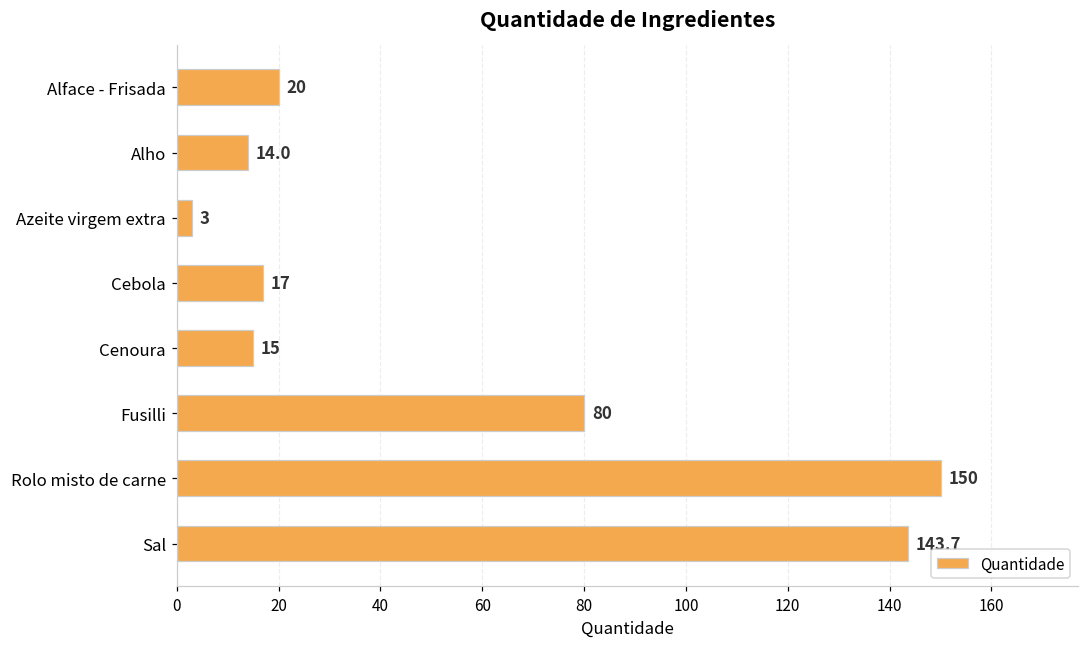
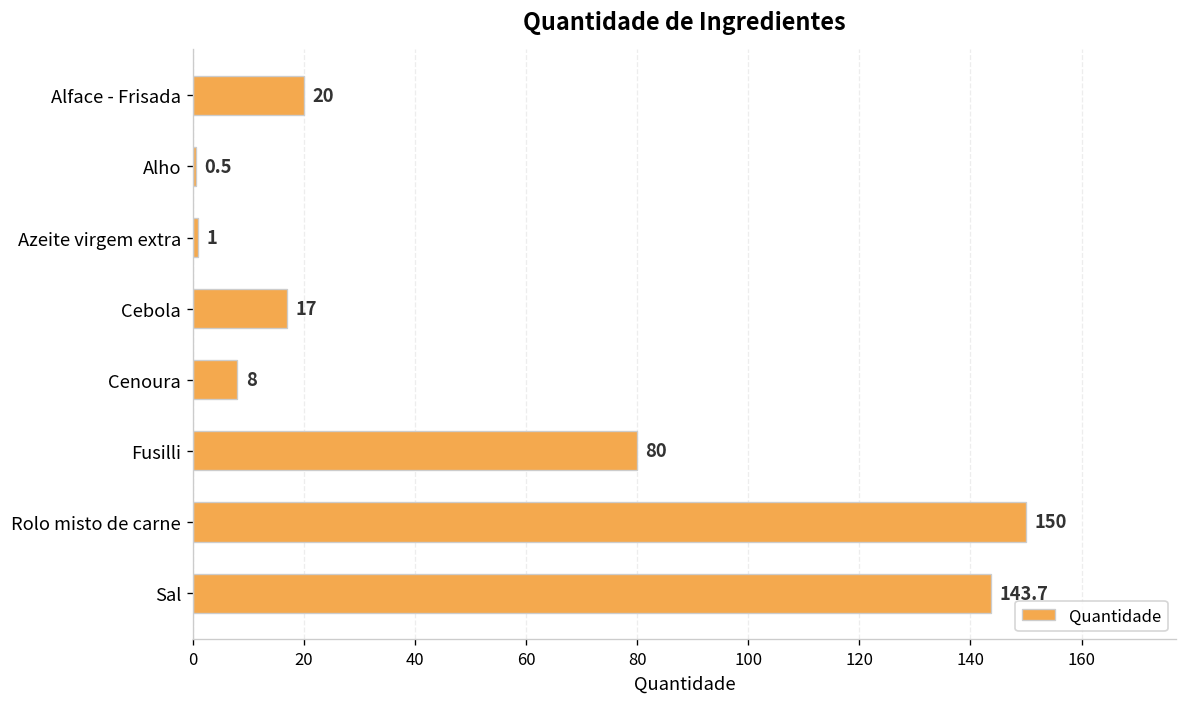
Alho: 14.0 -> 0.5
Azeite virgem extra: 3 -> 1
Cenoura: 15 -> 8
